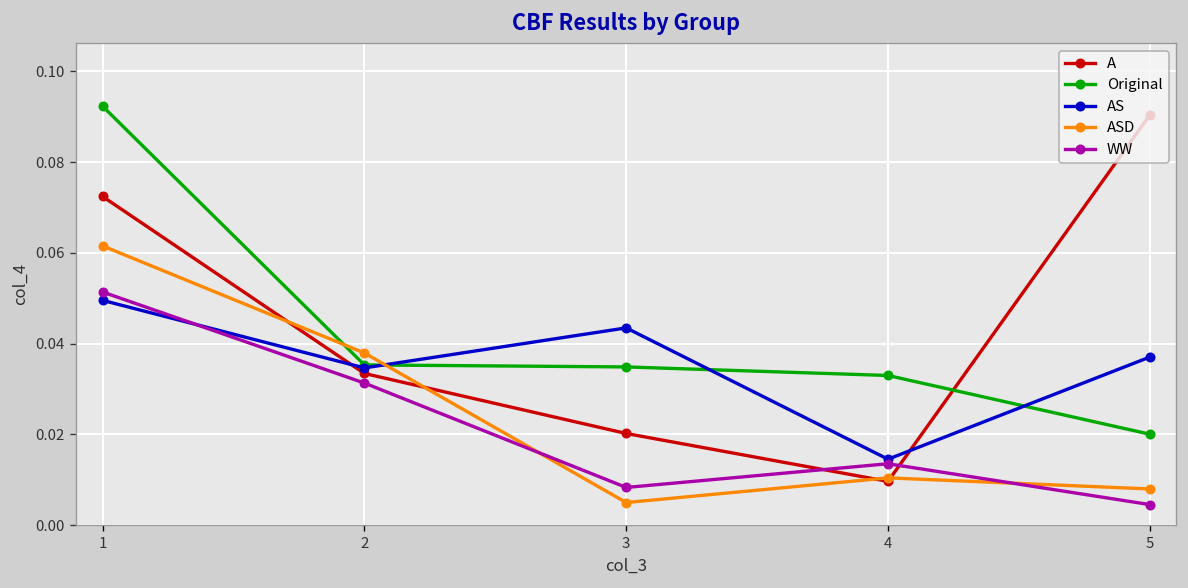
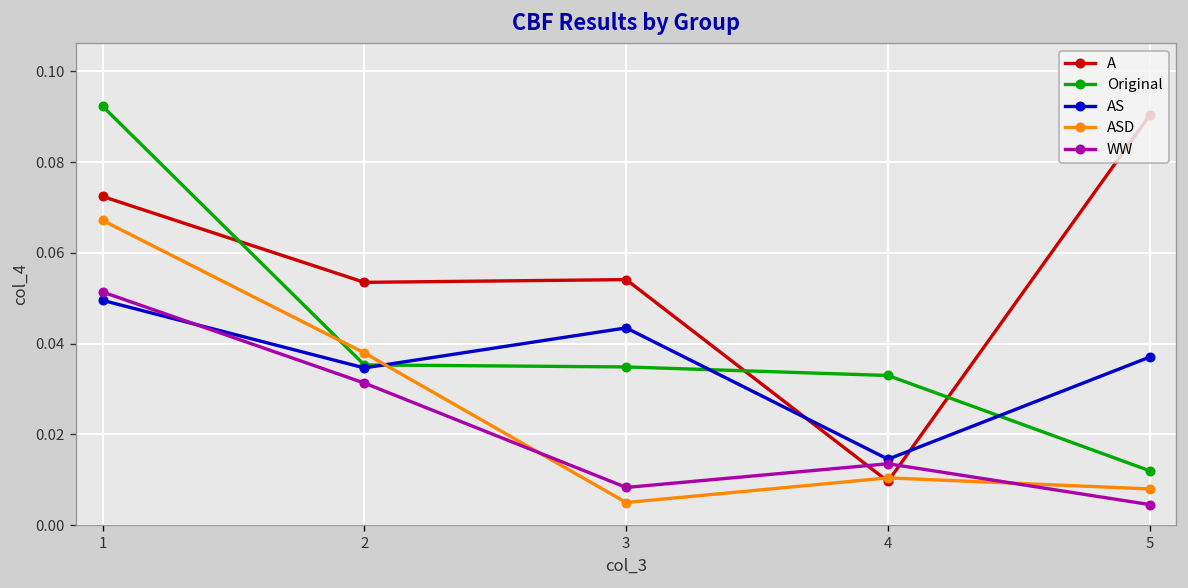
ASD, 1: 0.062 -> 0.067
A, 2: 0.033 -> 0.054
A, 3: 0.020 -> 0.054
Original, 5: 0.020 -> 0.012
